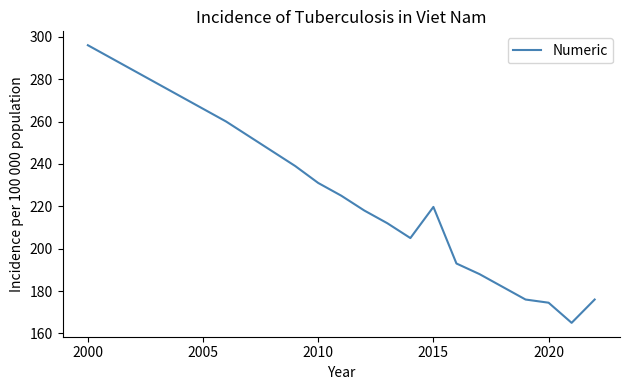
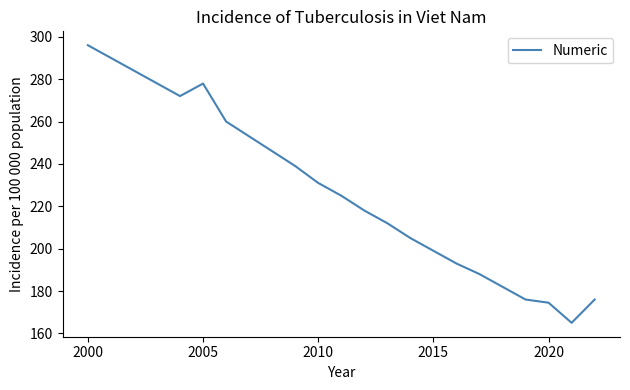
2005: 266 -> 278
2015: 220 -> 199
